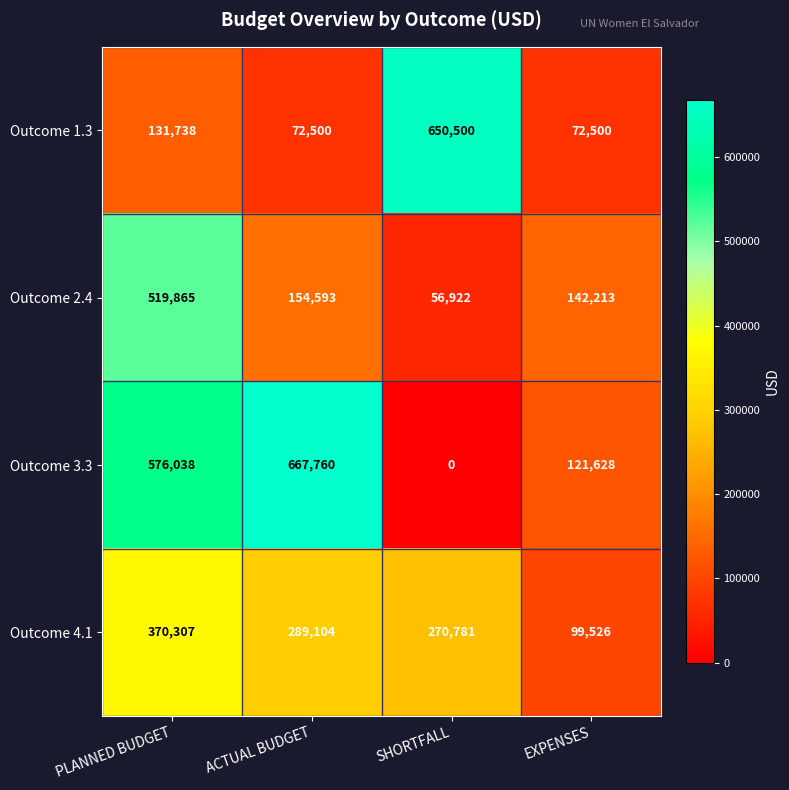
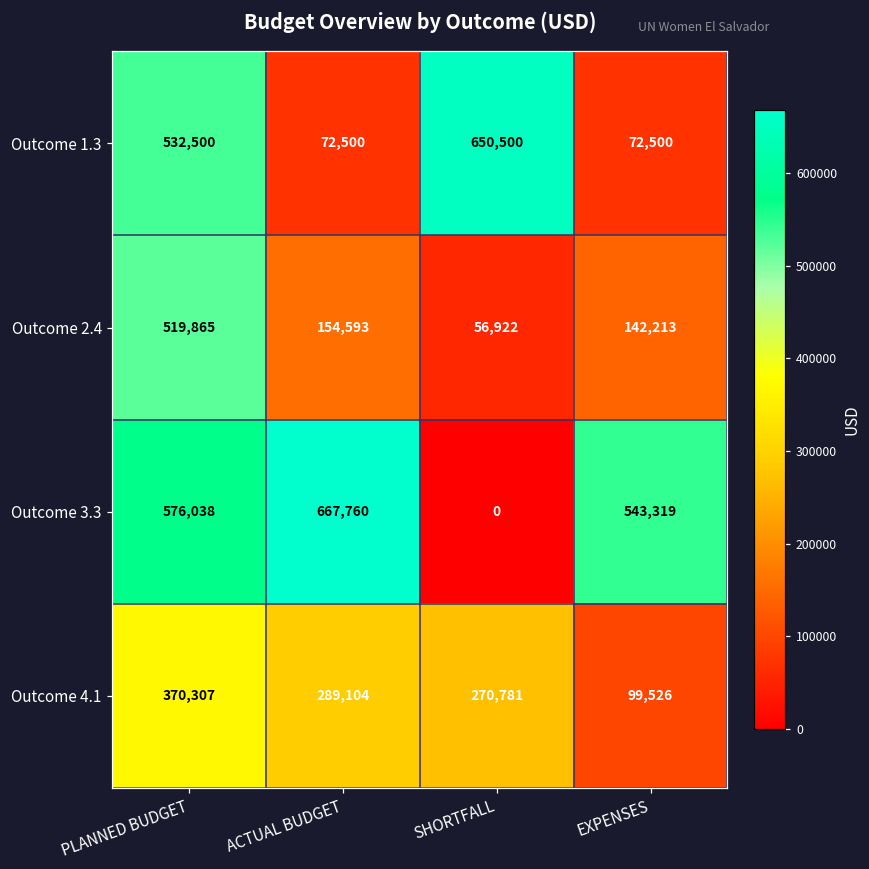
Outcome 1.3, PLANNED BUDGET: 131,738 -> 532,500
Outcome 3.3, EXPENSES: 121,628 -> 543,319
